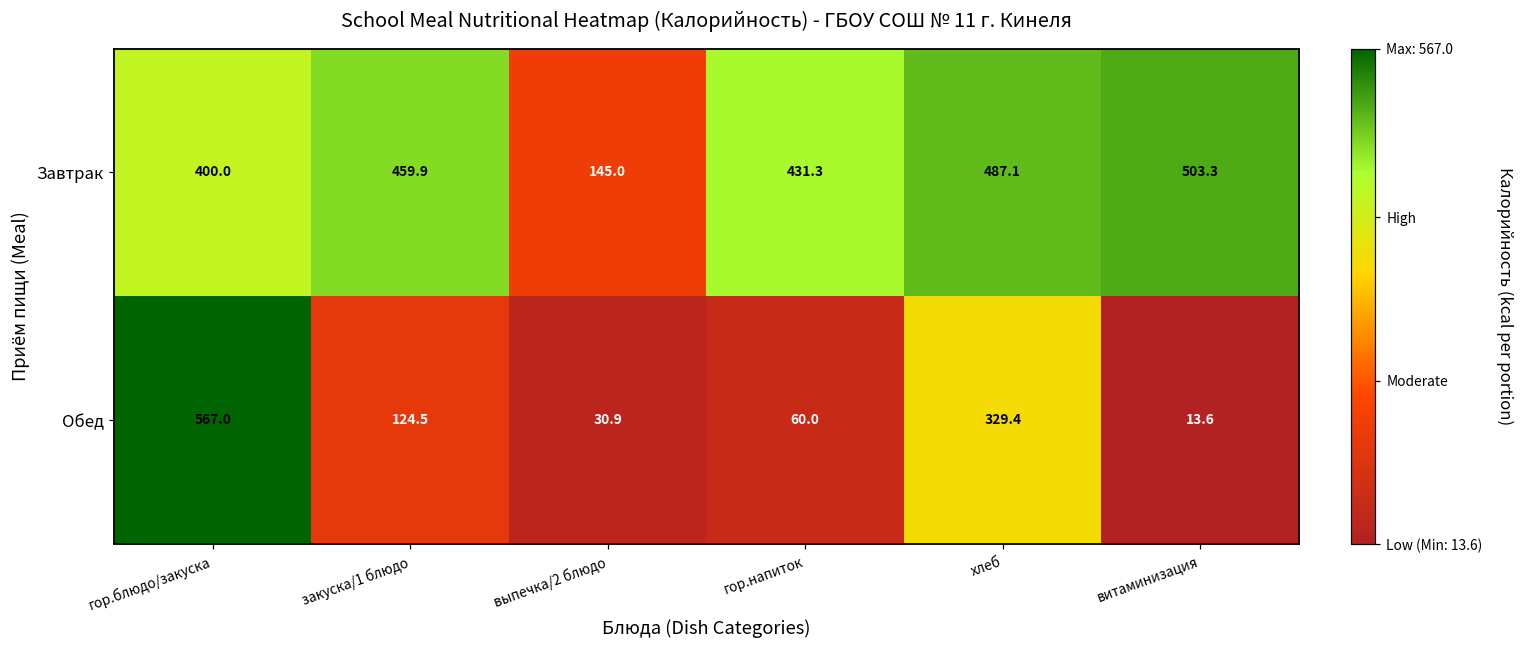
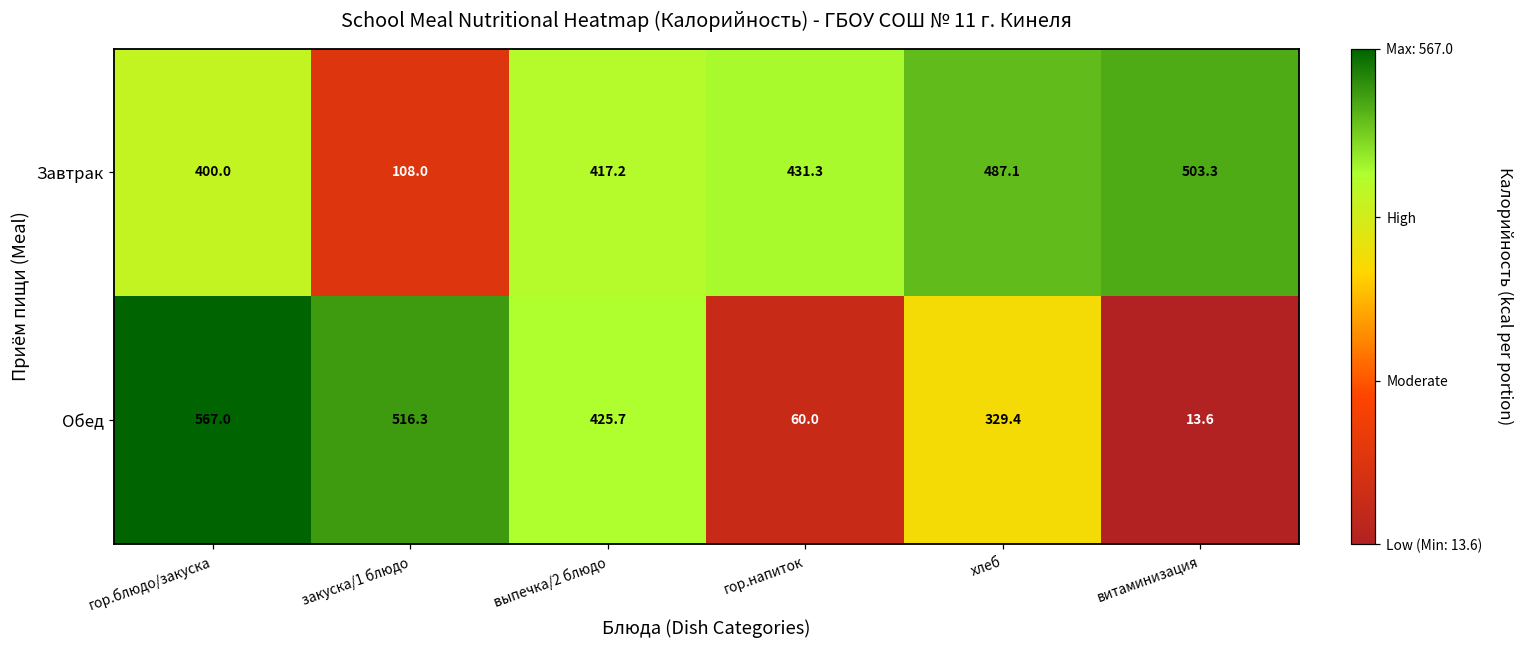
Завтрак, закуска/1 блюдо: 459.9 -> 108.0
Завтрак, выпечка/2 блюдо: 145.0 -> 417.2
Обед, закуска/1 блюдо: 124.5 -> 516.3
Обед, выпечка/2 блюдо: 30.9 -> 425.7
